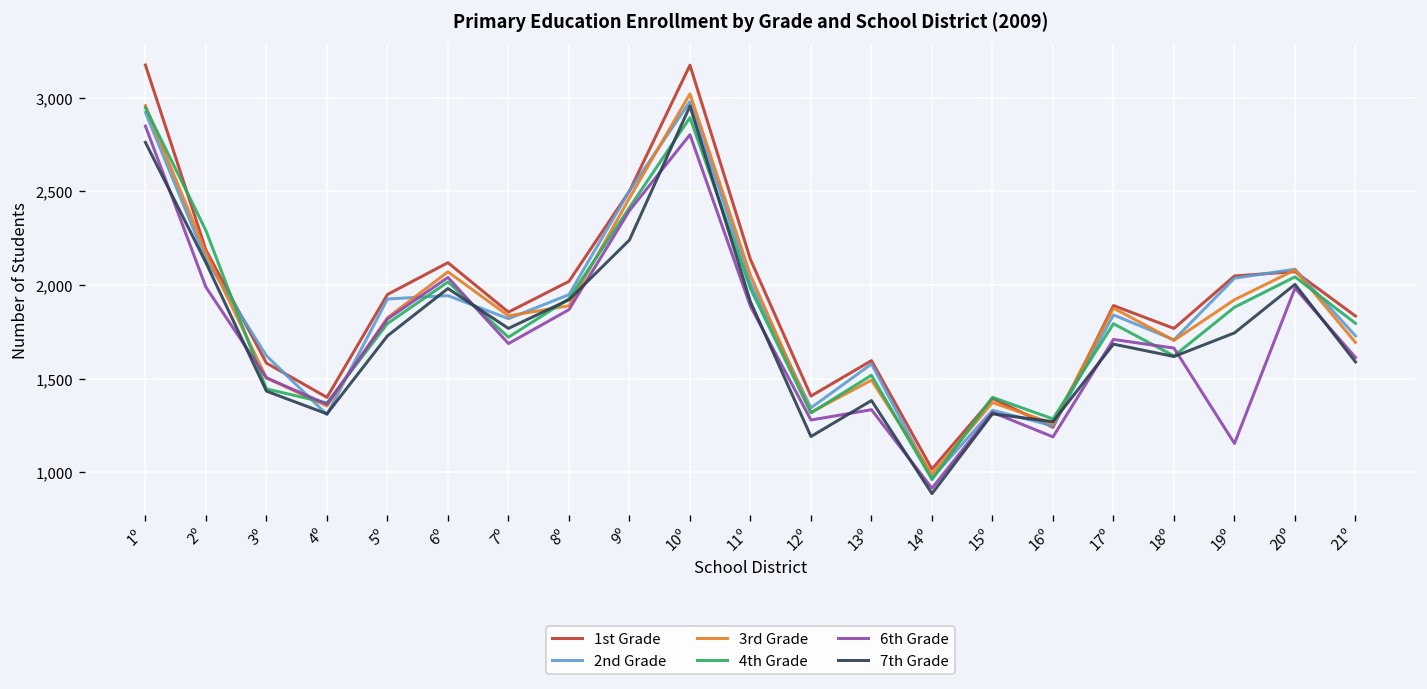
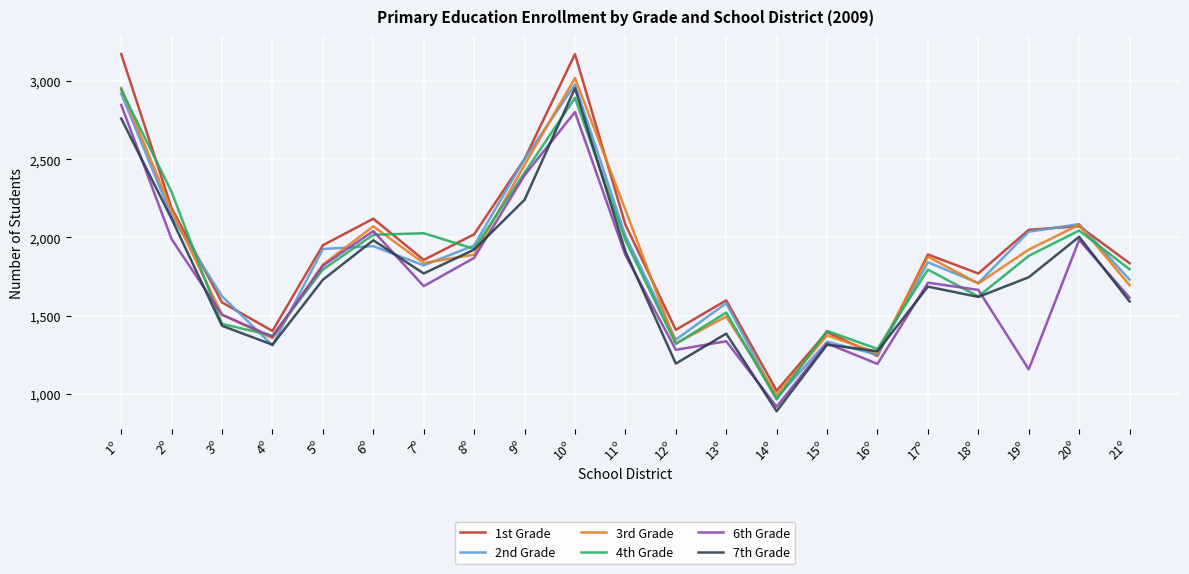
4th Grade, 7º: 1,720 -> 2,030
1st Grade, 11º: 2,140 -> 2,080
3rd Grade, 11º: 2,050 -> 2,180
